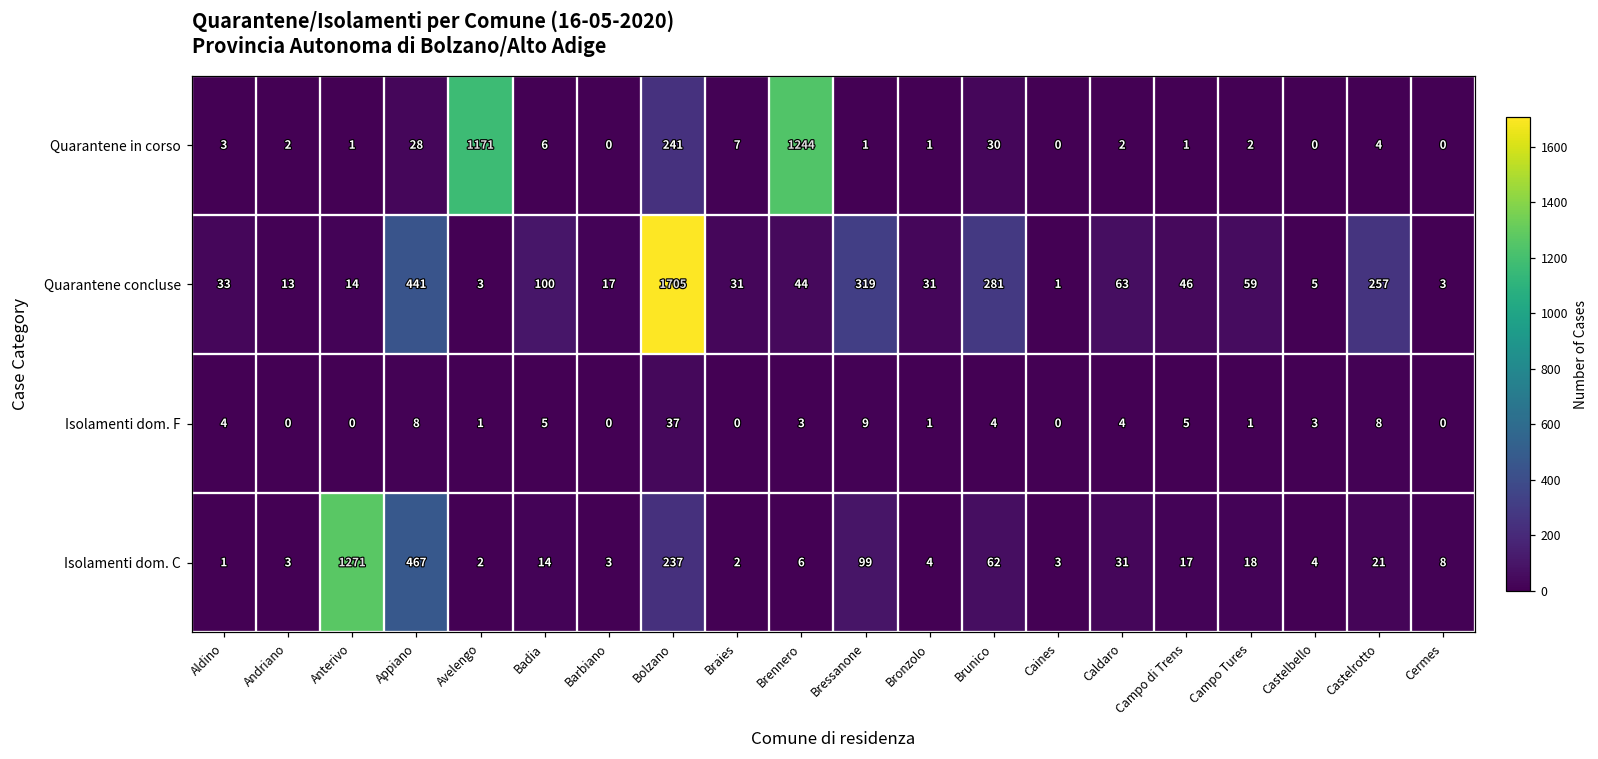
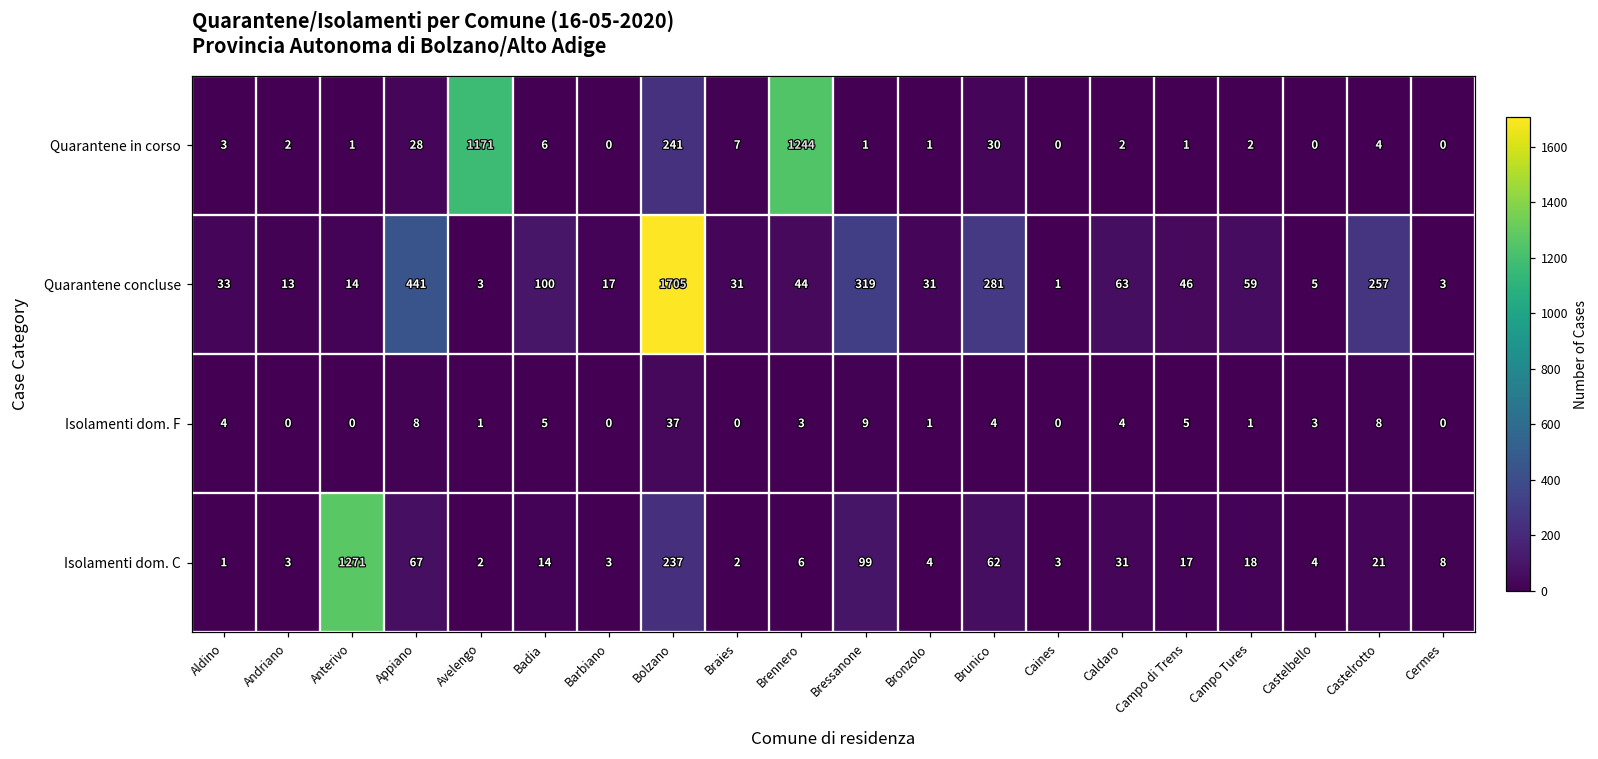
Isolamenti dom. C, Appiano: 467 -> 67
